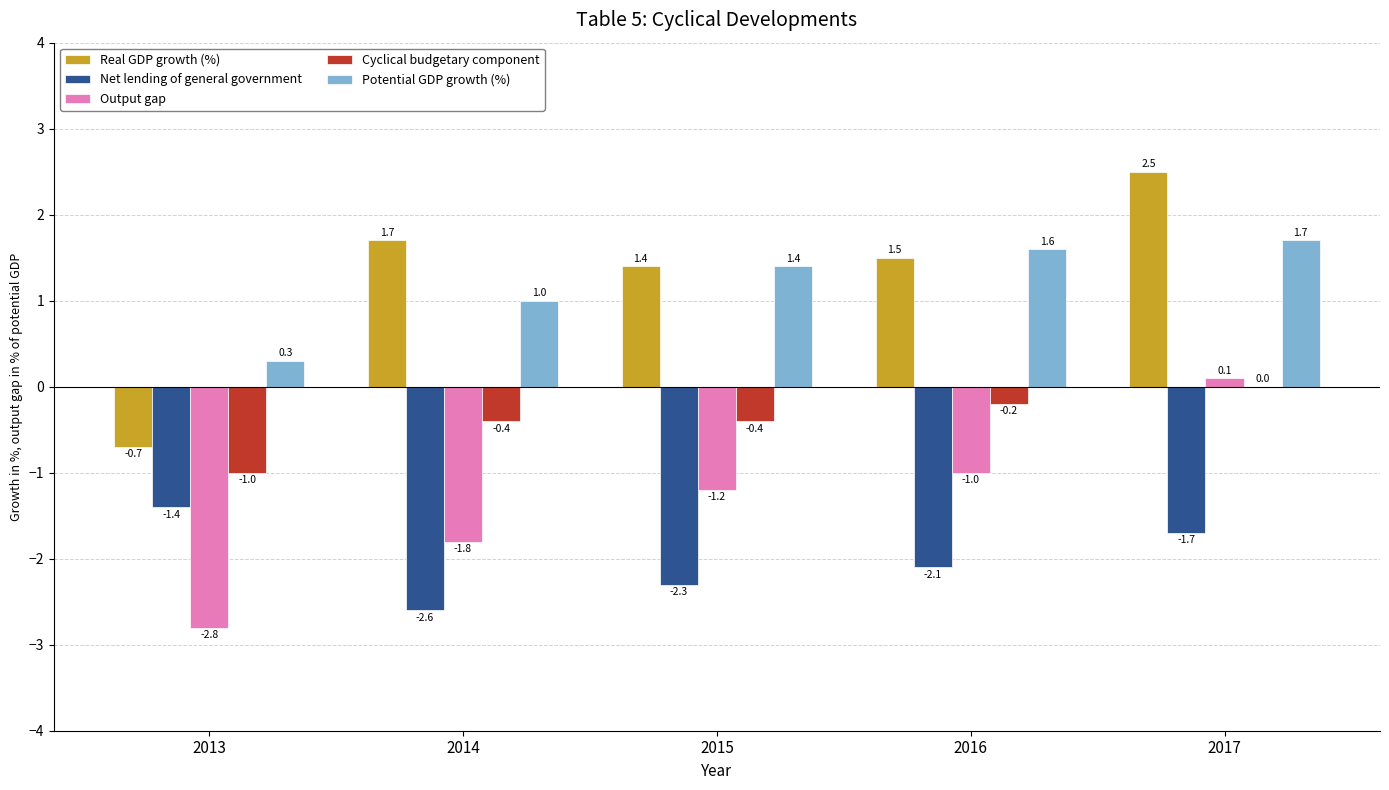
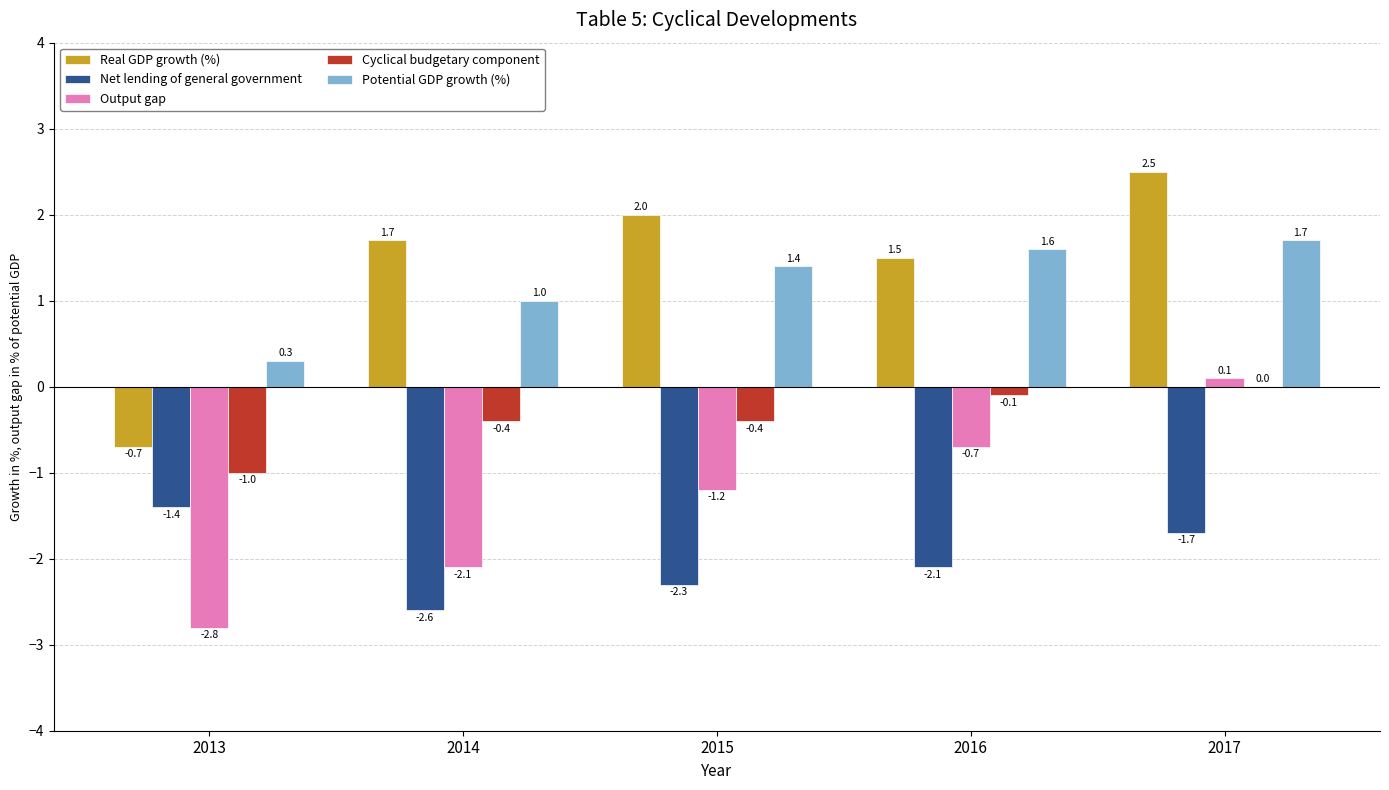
Output gap, 2014: -1.8 -> -2.1
Real GDP growth (%), 2015: 1.4 -> 2.0
Output gap, 2016: -1.0 -> -0.7
Cyclical budgetary component, 2016: -0.2 -> -0.1
